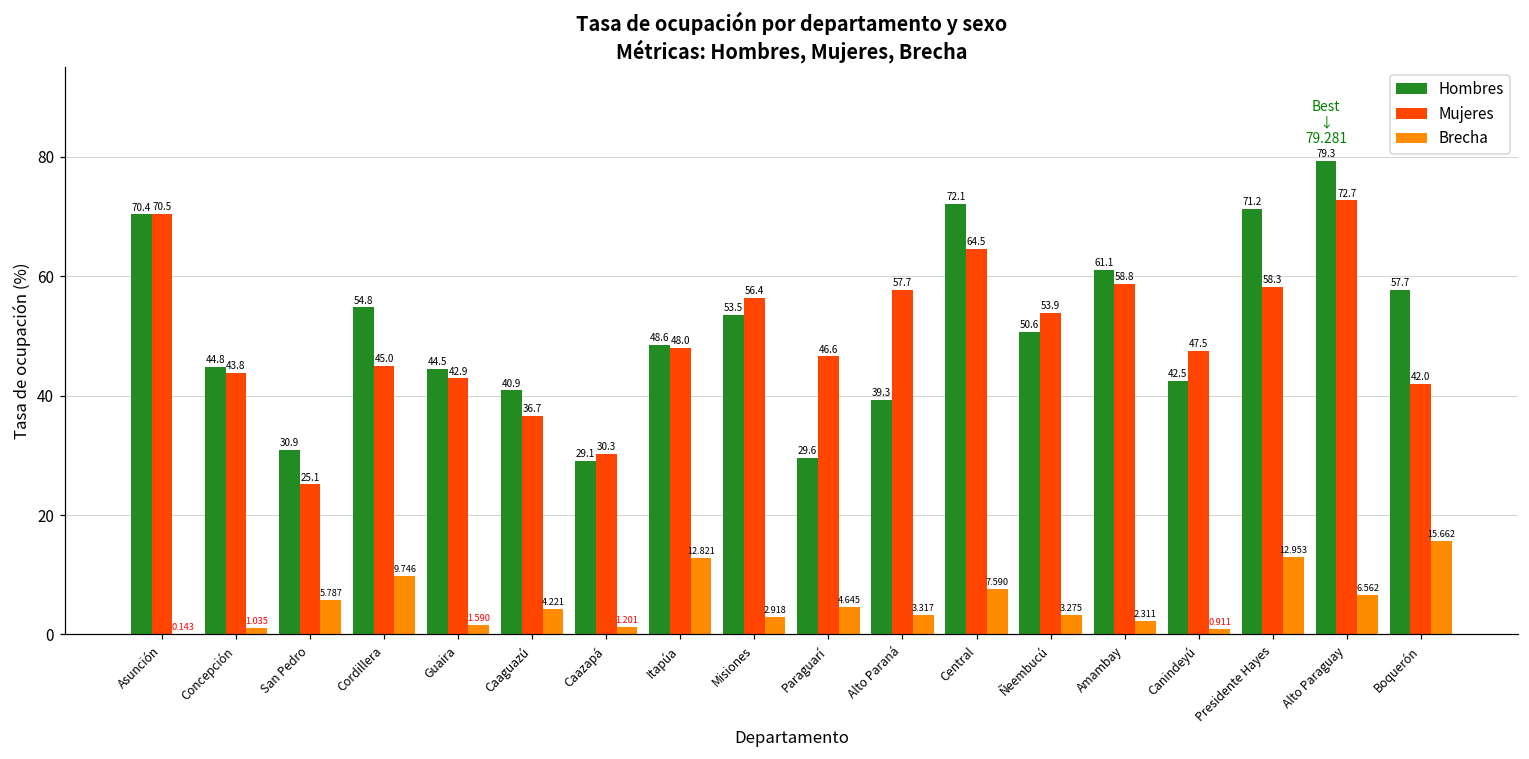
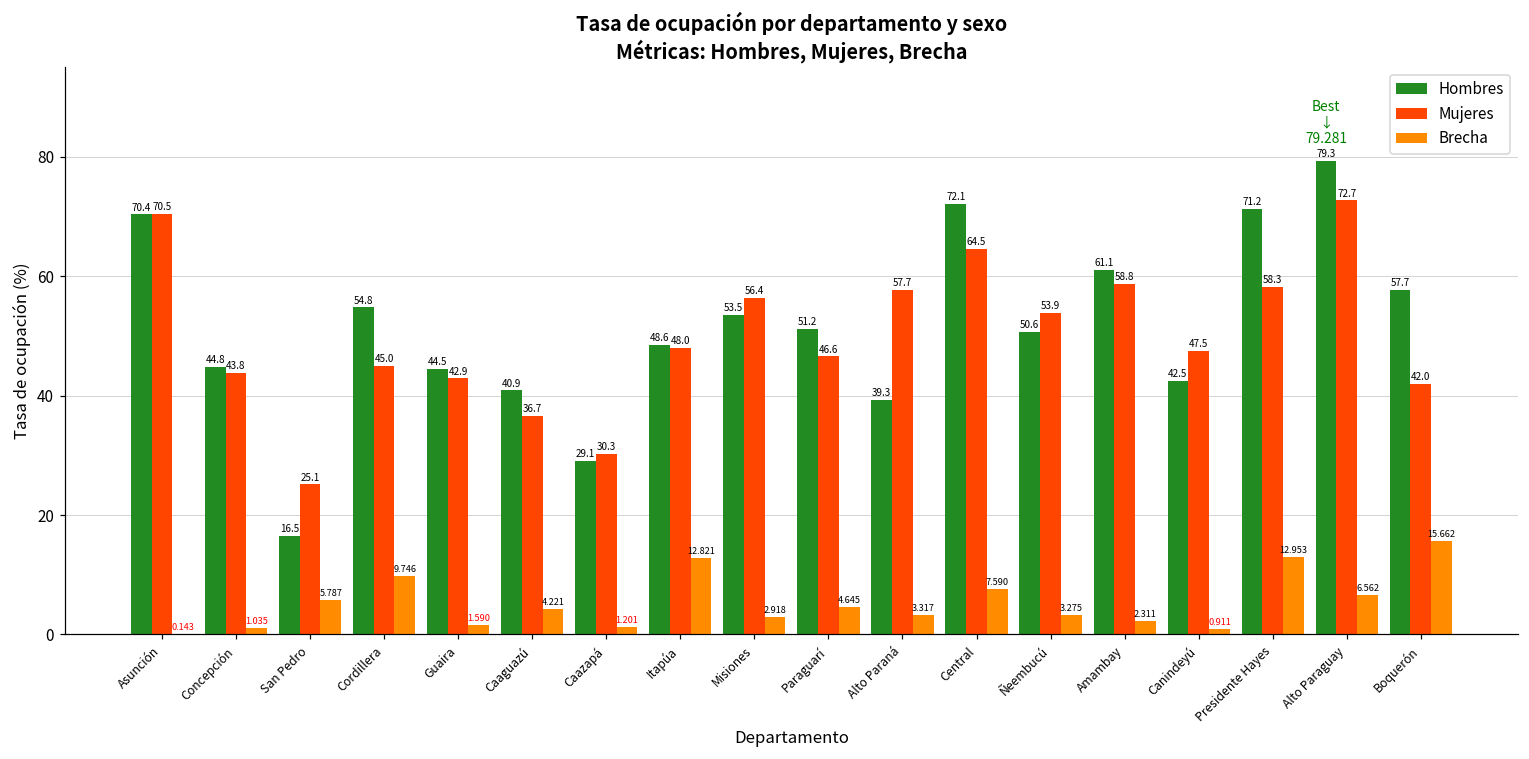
Hombres, San Pedro: 30.9 -> 16.5
Hombres, Paraguarí: 29.6 -> 51.2
